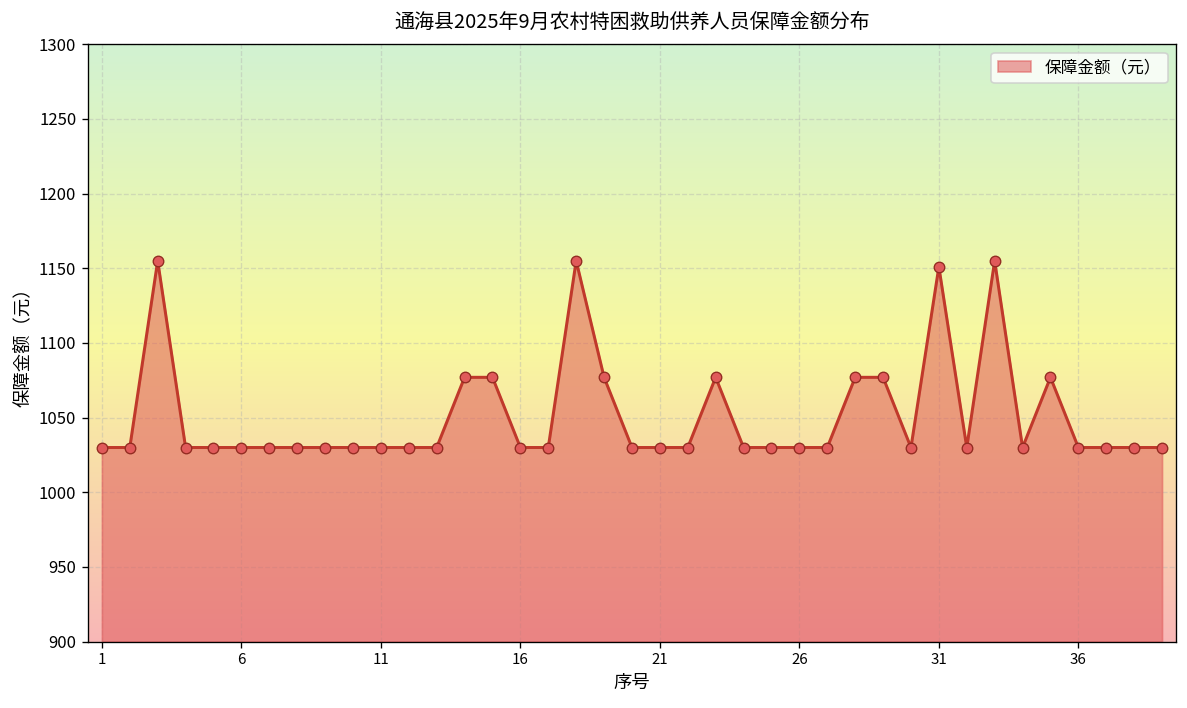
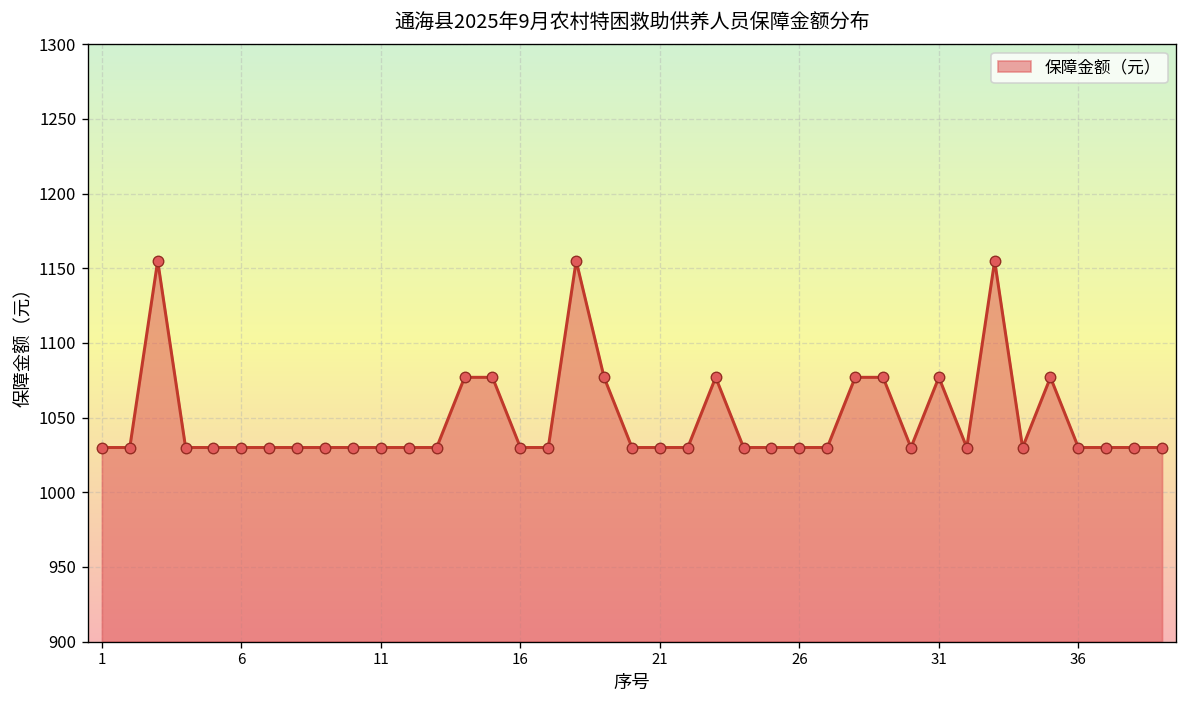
31: 1151 -> 1077
